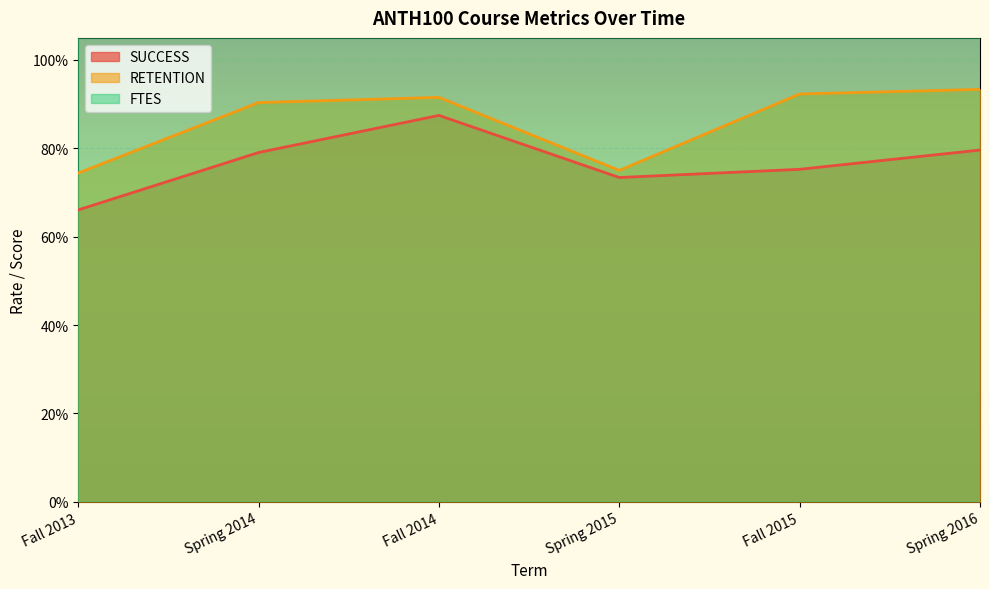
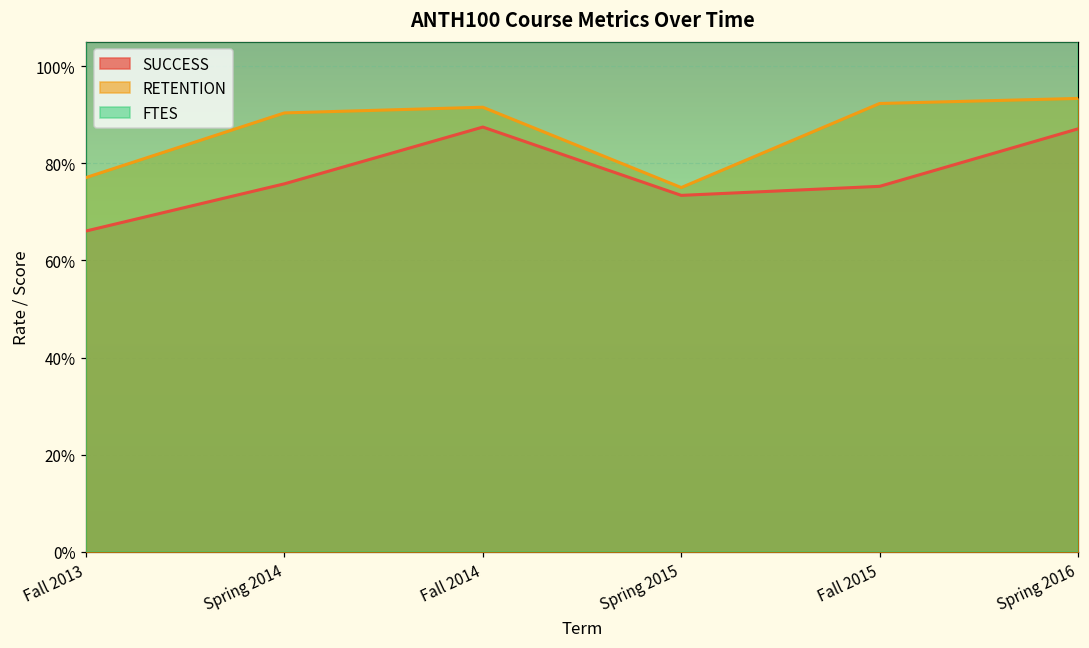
RETENTION, Fall 2013: 74% -> 77%
SUCCESS, Spring 2014: 79% -> 76%
SUCCESS, Spring 2016: 80% -> 87%
